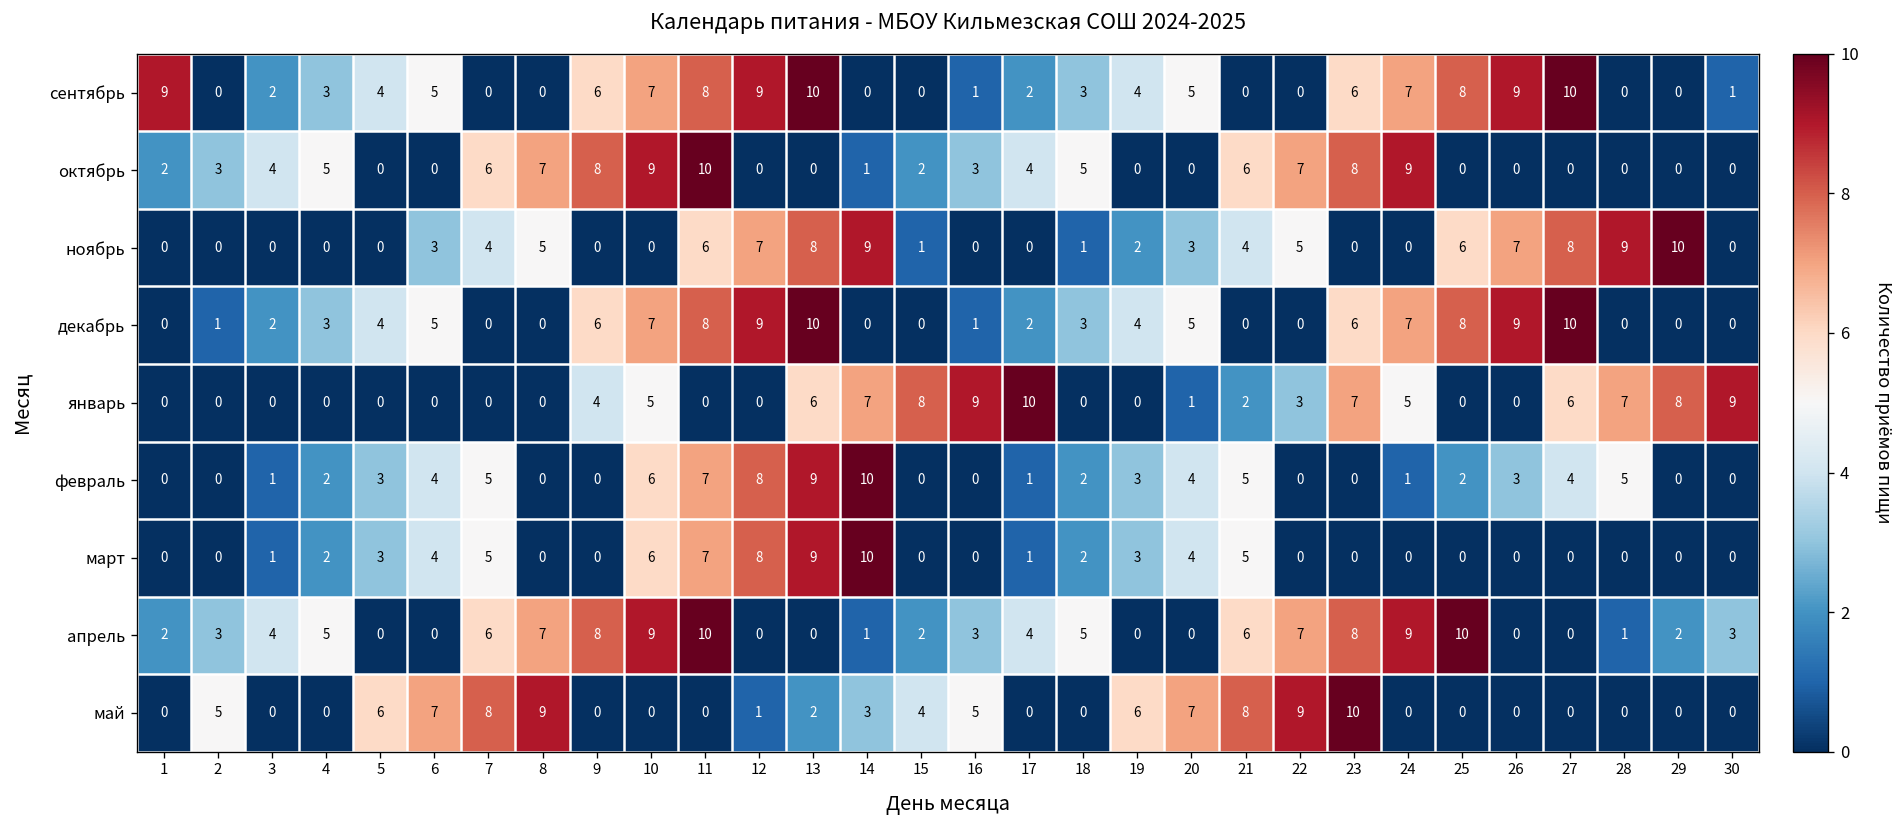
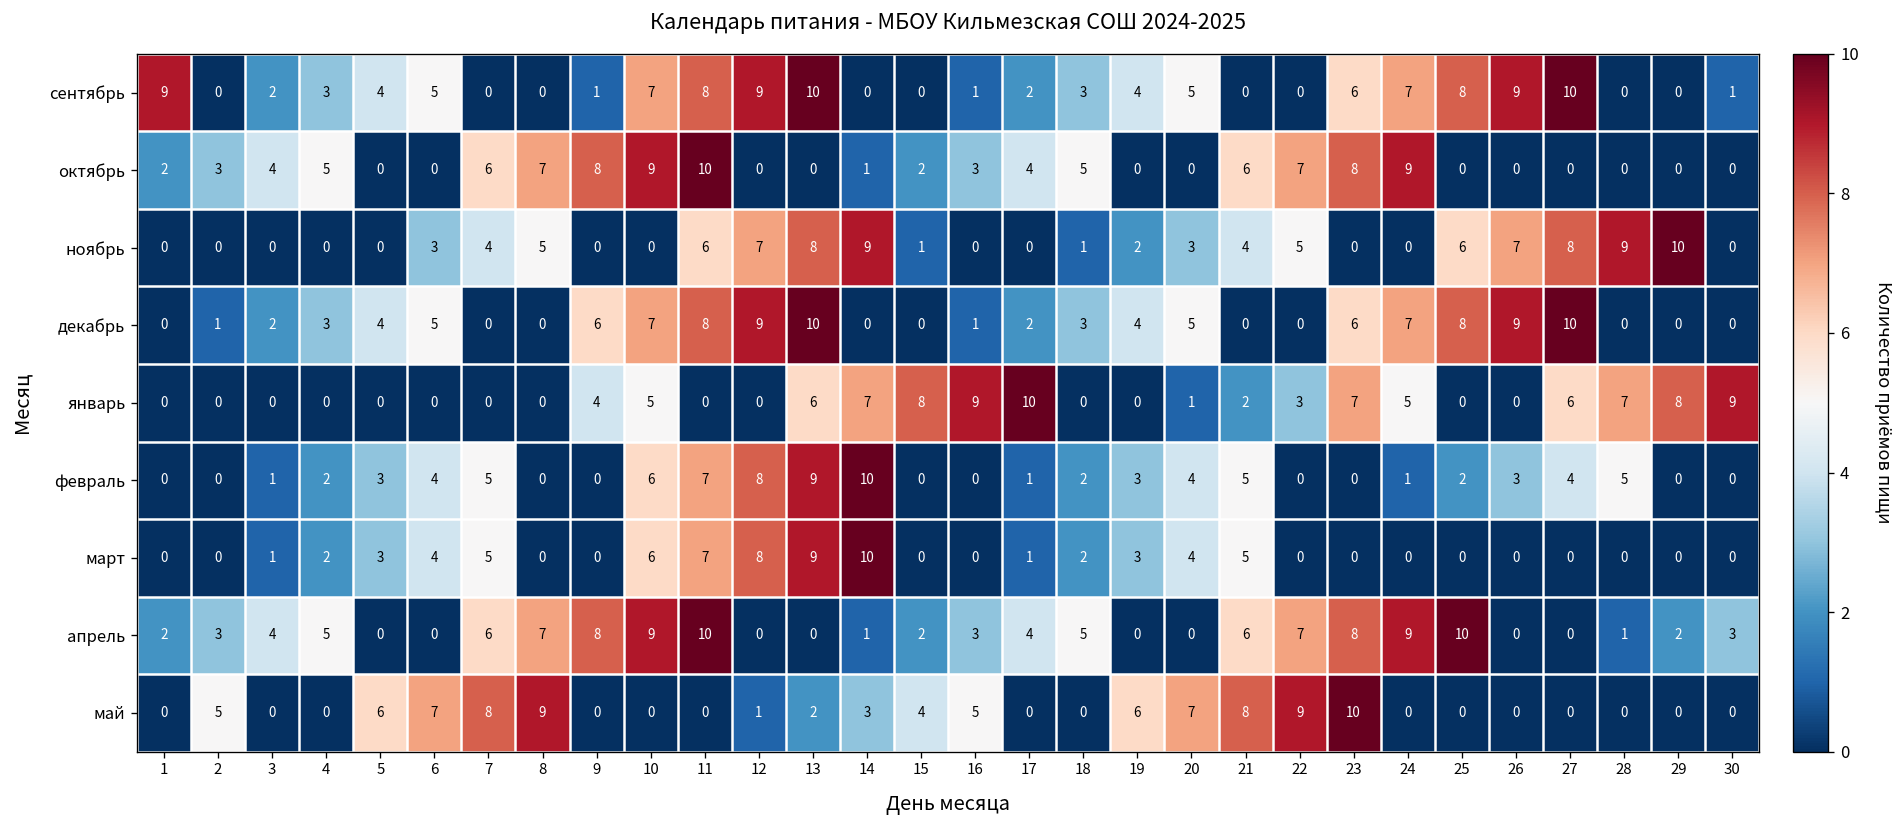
сентябрь, 9: 6 -> 1
